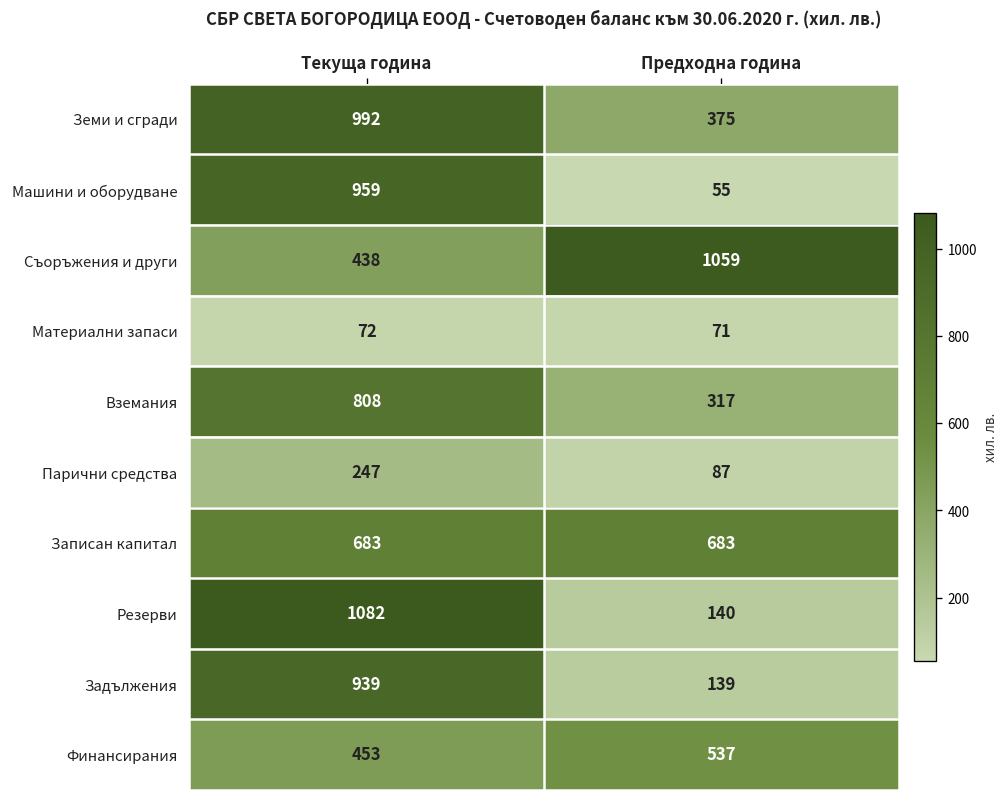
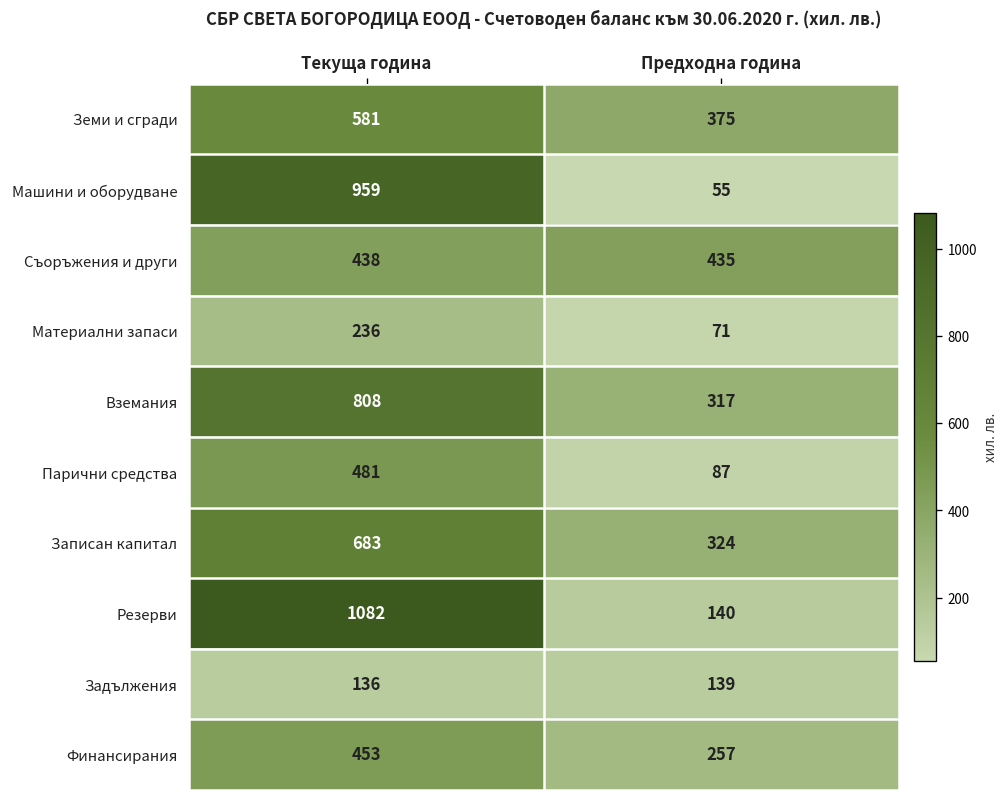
Земи и сгради, Текуща година: 992 -> 581
Съоръжения и други, Предходна година: 1059 -> 435
Материални запаси, Текуща година: 72 -> 236
Парични средства, Текуща година: 247 -> 481
Записан капитал, Предходна година: 683 -> 324
Задължения, Текуща година: 939 -> 136
Финансирания, Предходна година: 537 -> 257
